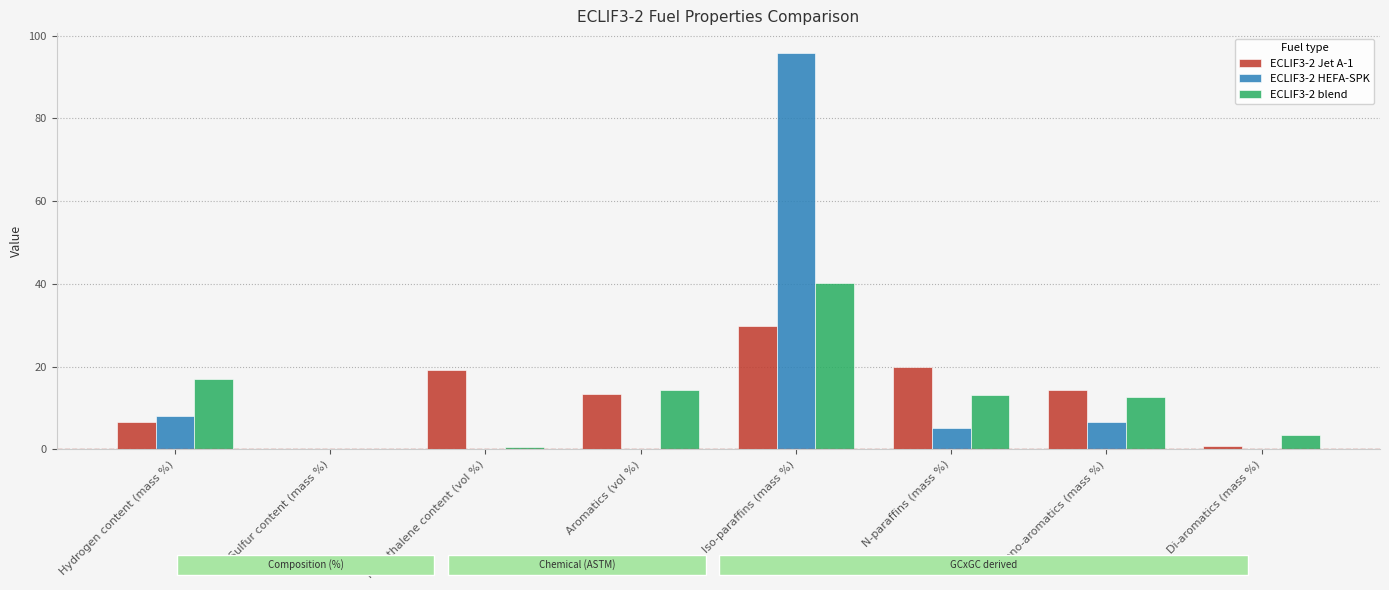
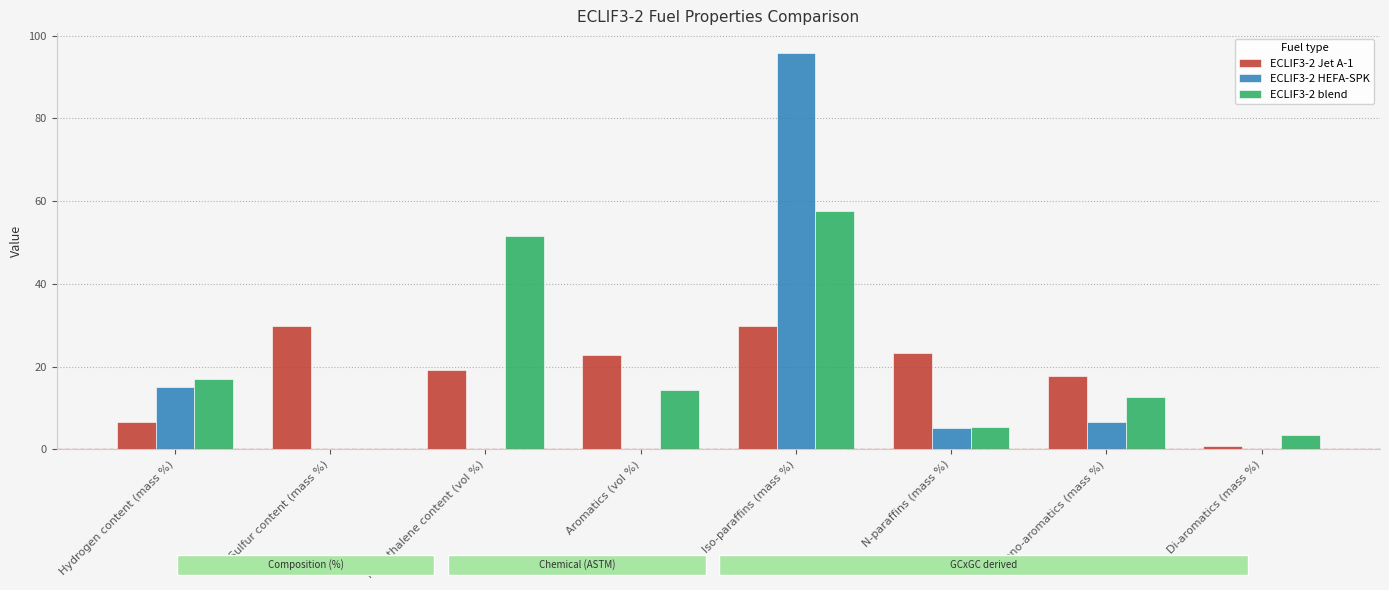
ECLIF3-2 HEFA-SPK, Hydrogen content (mass %): 8 -> 15
ECLIF3-2 Jet A-1, Sulfur content (mass %): 0 -> 30
ECLIF3-2 blend, Naphthalene content (vol %): 1 -> 52
ECLIF3-2 Jet A-1, Aromatics (vol %): 13 -> 23
ECLIF3-2 blend, Iso-paraffins (mass %): 40 -> 58
ECLIF3-2 Jet A-1, N-paraffins (mass %): 20 -> 23
ECLIF3-2 blend, N-paraffins (mass %): 13 -> 6
ECLIF3-2 Jet A-1, Mono-aromatics (mass %): 14 -> 18
